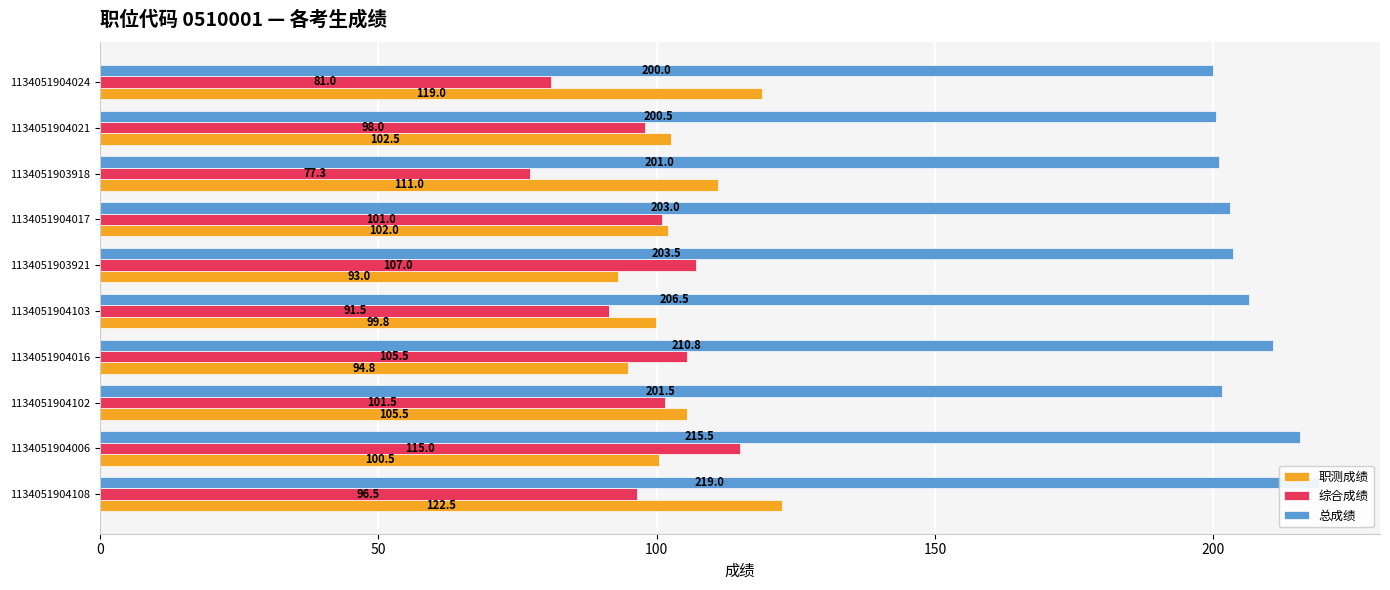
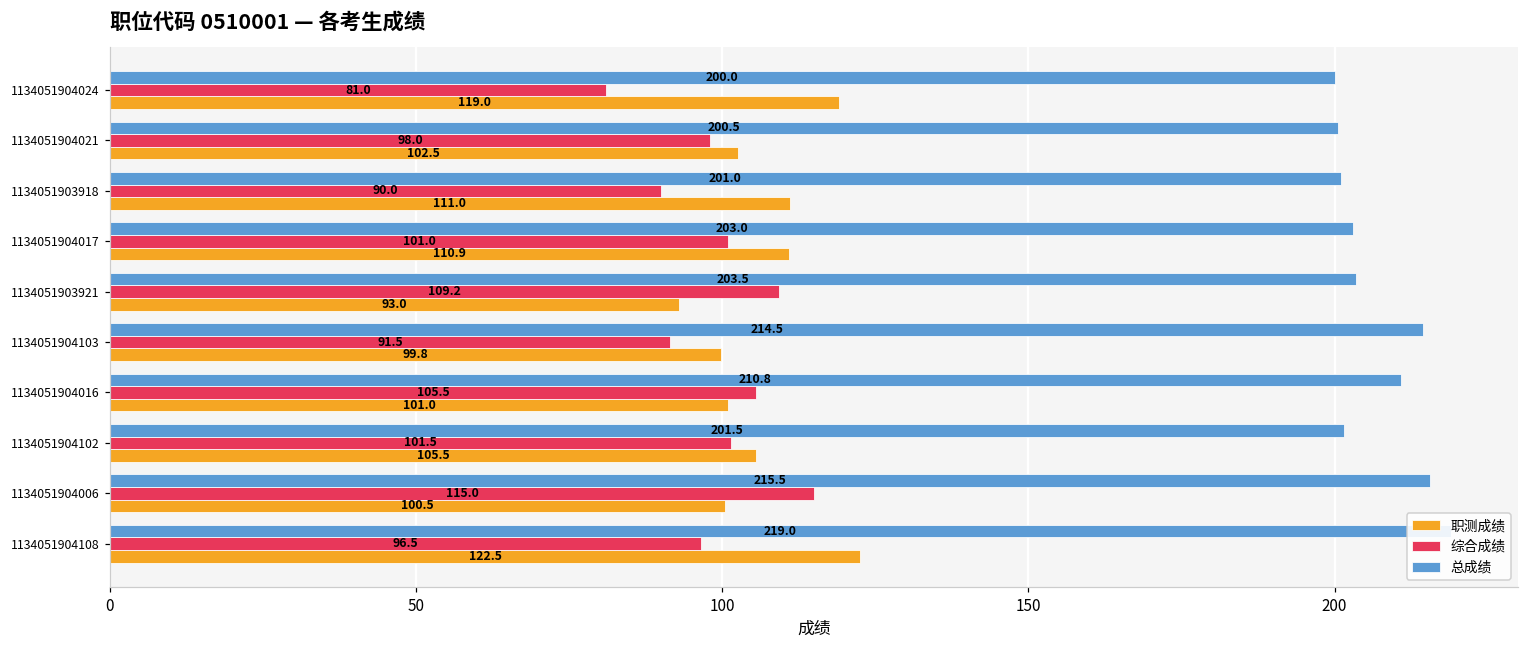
综合成绩, 1134051903918: 77.3 -> 90.0
职测成绩, 1134051904017: 102.0 -> 110.9
综合成绩, 1134051903921: 107.0 -> 109.2
总成绩, 1134051904103: 206.5 -> 214.5
职测成绩, 1134051904016: 94.8 -> 101.0
